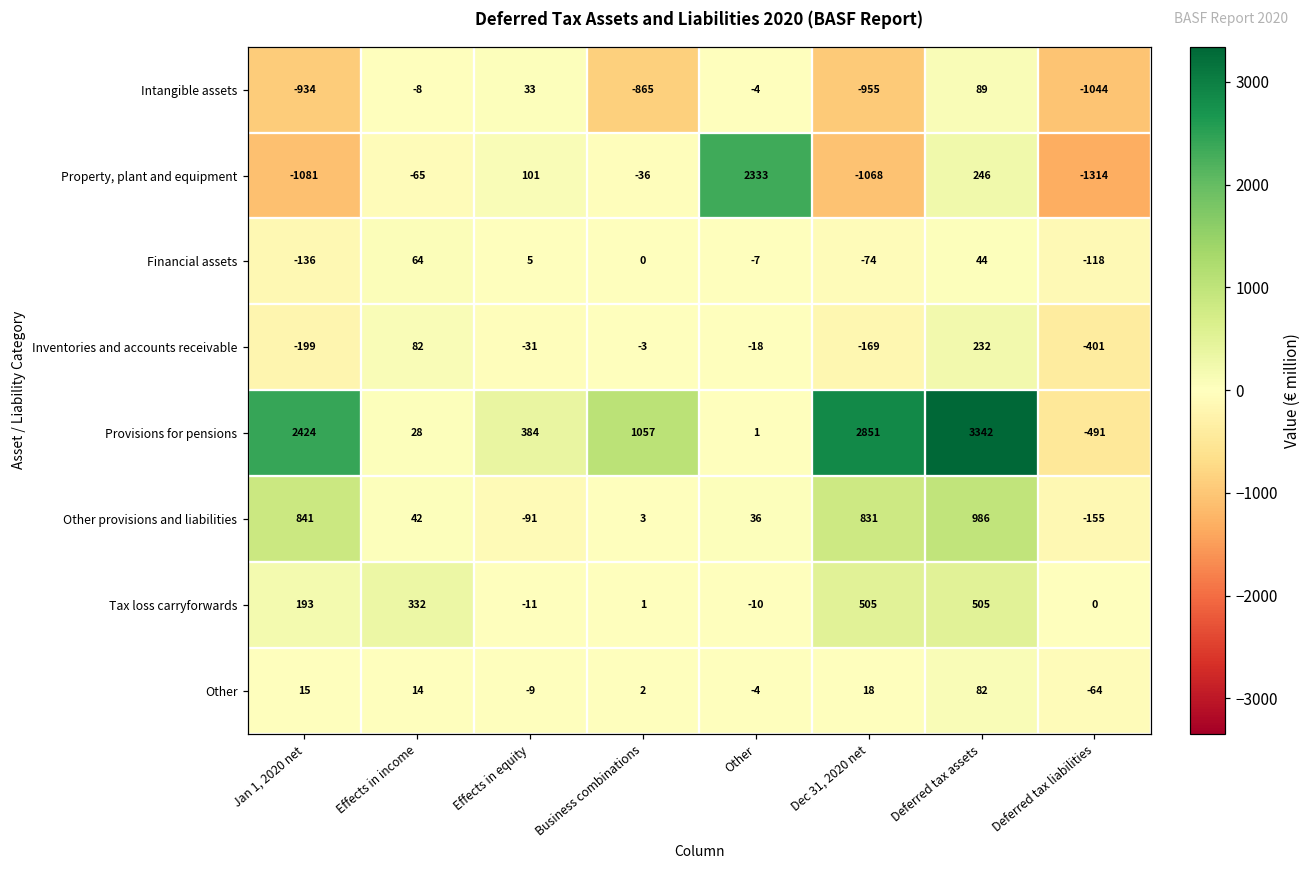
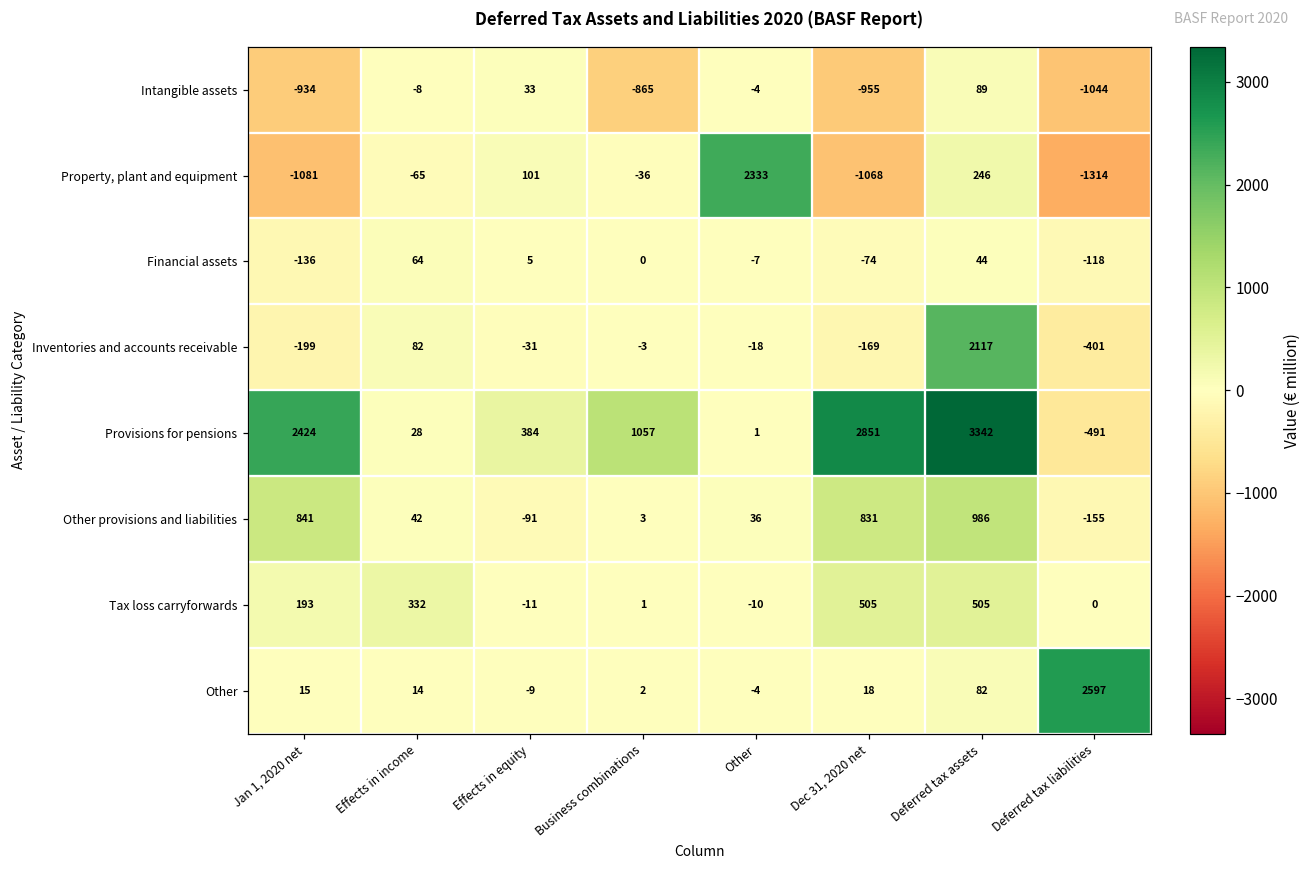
Inventories and accounts receivable, Deferred tax assets: 232 -> 2117
Other, Deferred tax liabilities: -64 -> 2597
